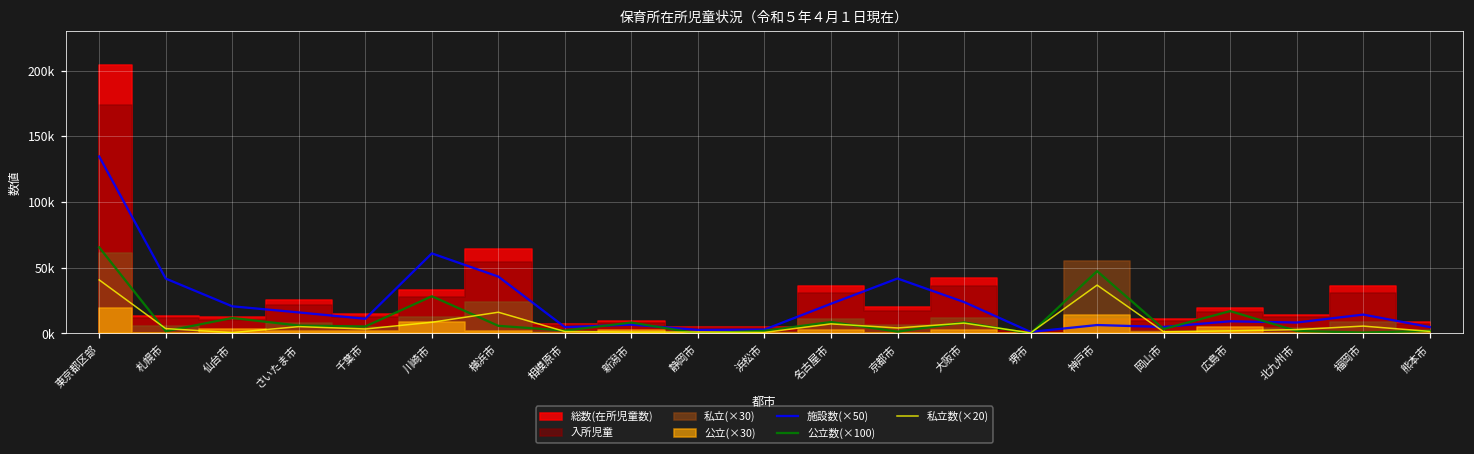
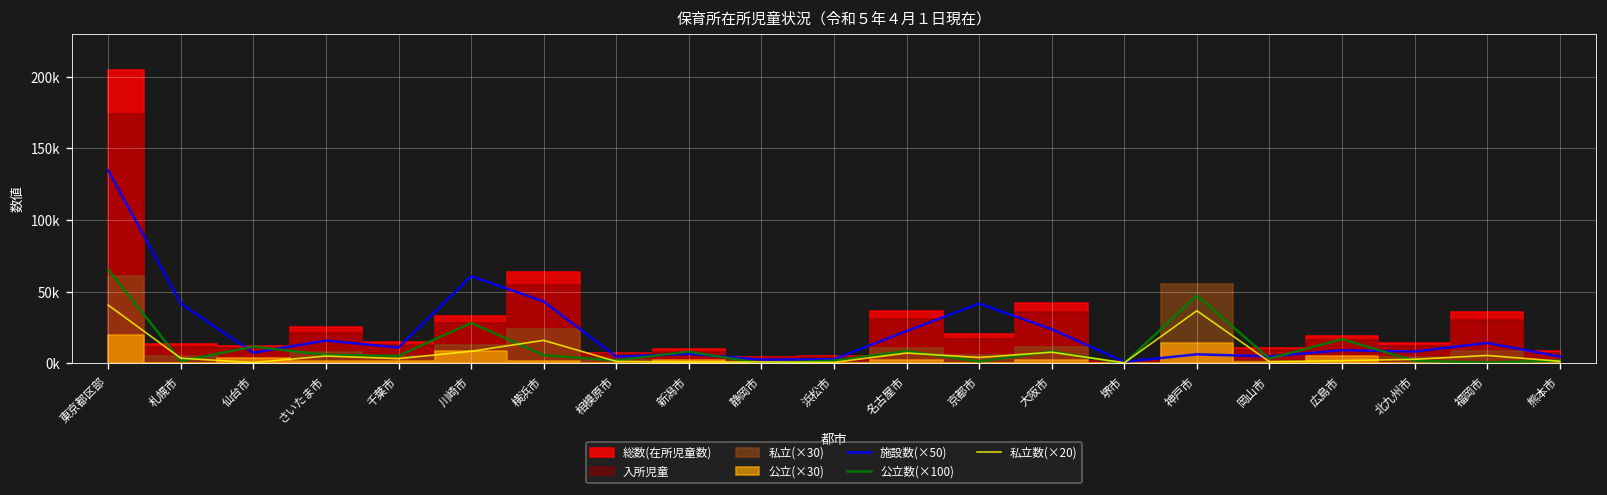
施設数(×50), 仙台市: 21000 -> 8000
